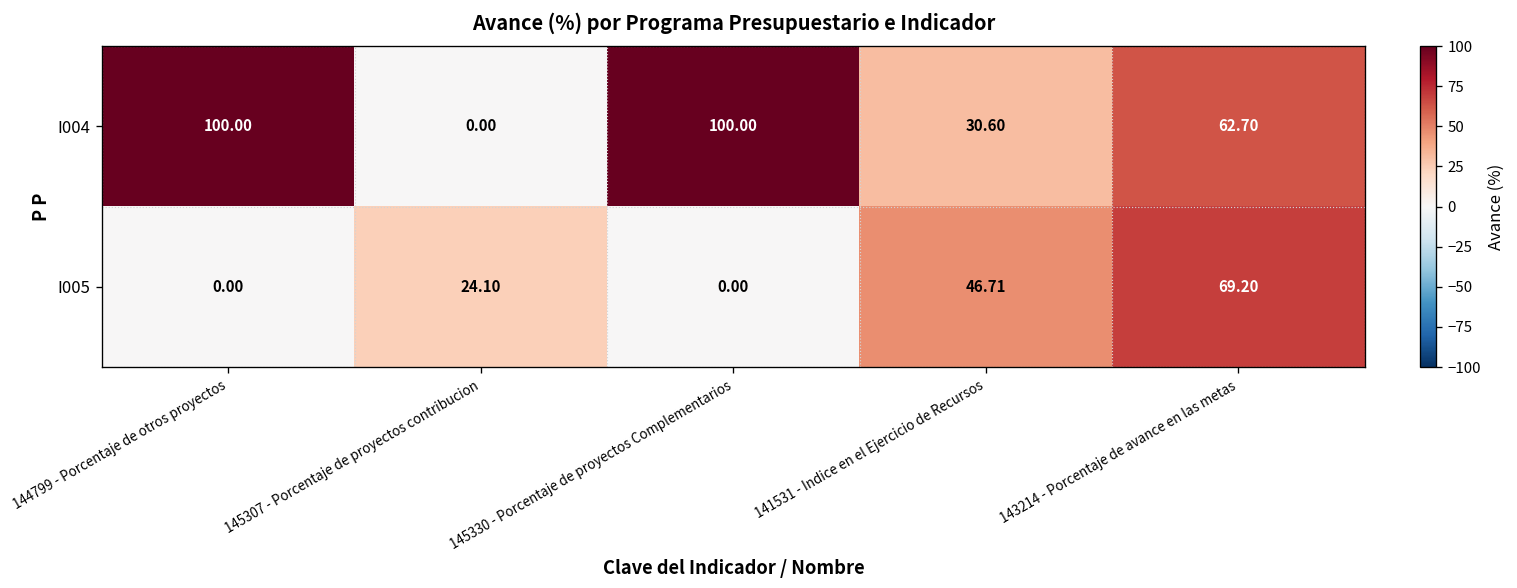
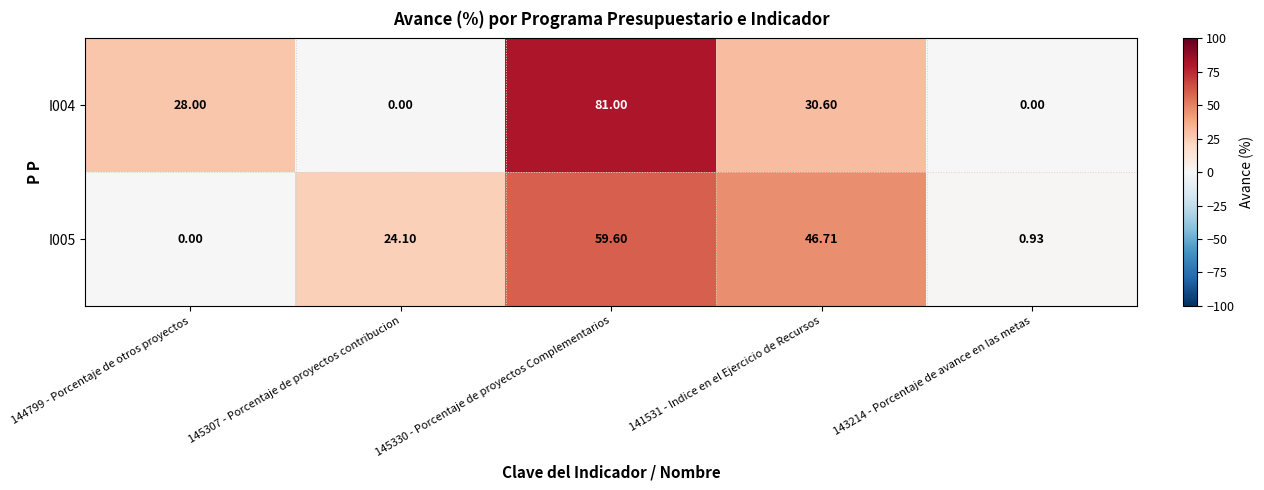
I004, 144799 - Porcentaje de otros proyectos: 100.00 -> 28.00
I004, 145330 - Porcentaje de proyectos Complementarios: 100.00 -> 81.00
I004, 143214 - Porcentaje de avance en las metas: 62.70 -> 0.00
I005, 145330 - Porcentaje de proyectos Complementarios: 0.00 -> 59.60
I005, 143214 - Porcentaje de avance en las metas: 69.20 -> 0.93
